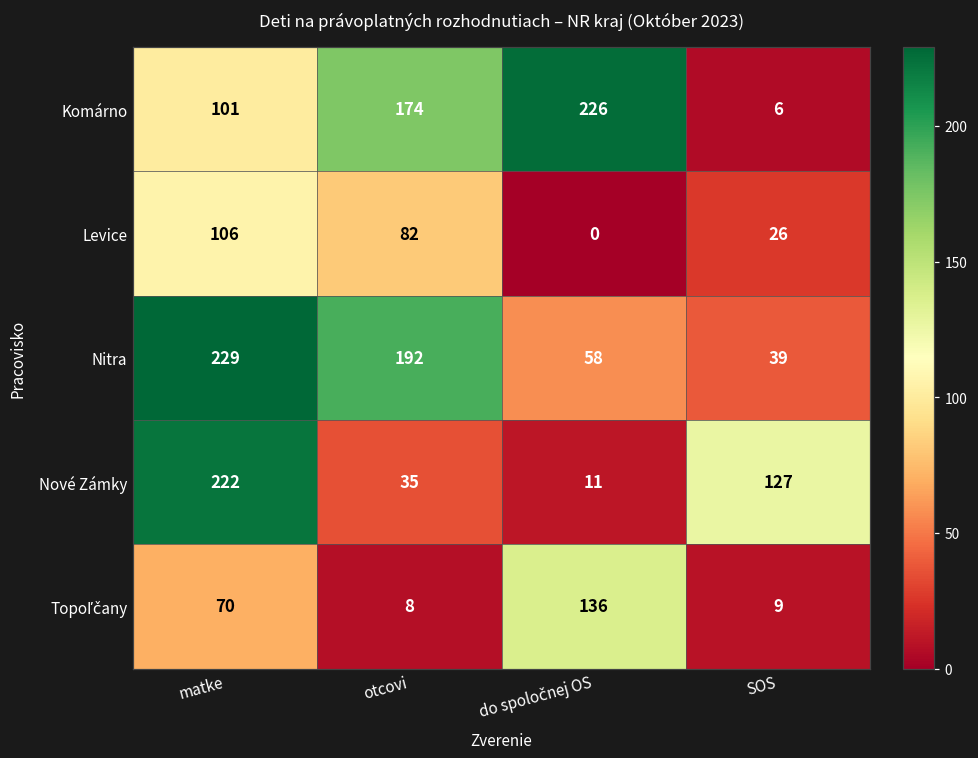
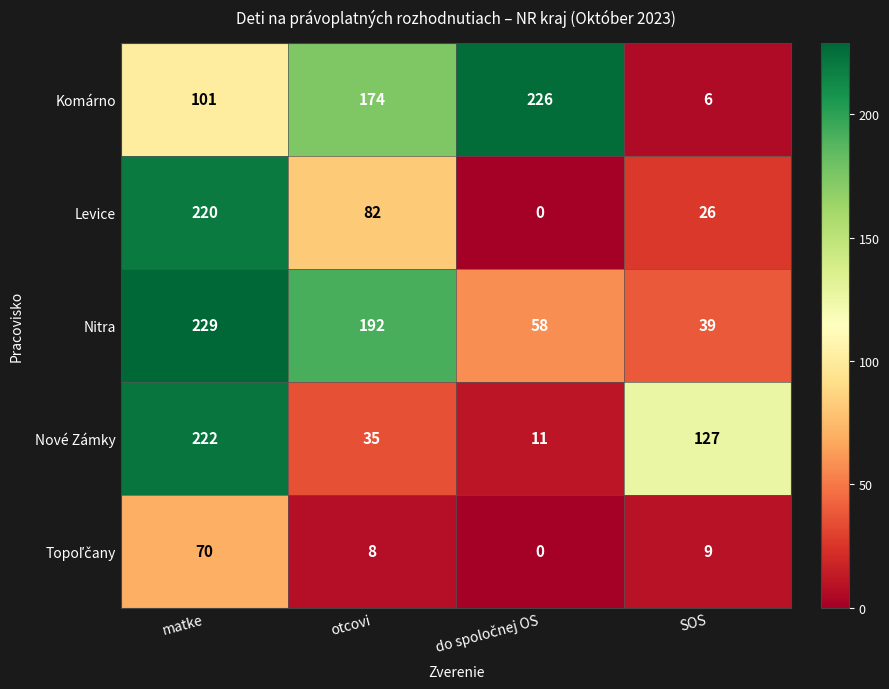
Levice, matke: 106 -> 220
Topoľčany, do spoločnej OS: 136 -> 0
